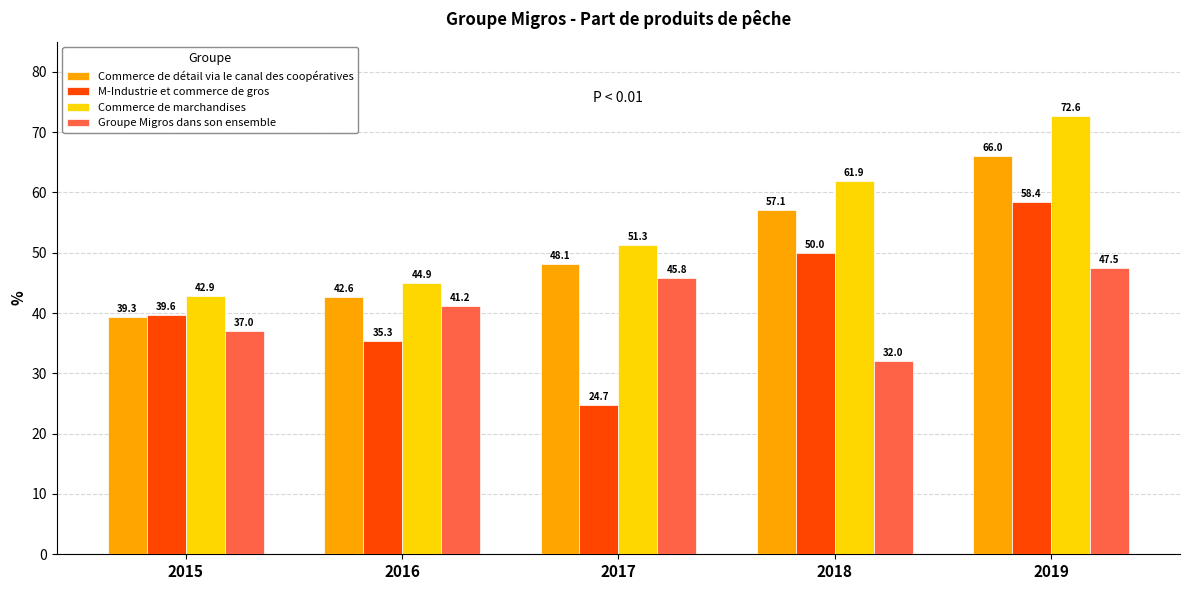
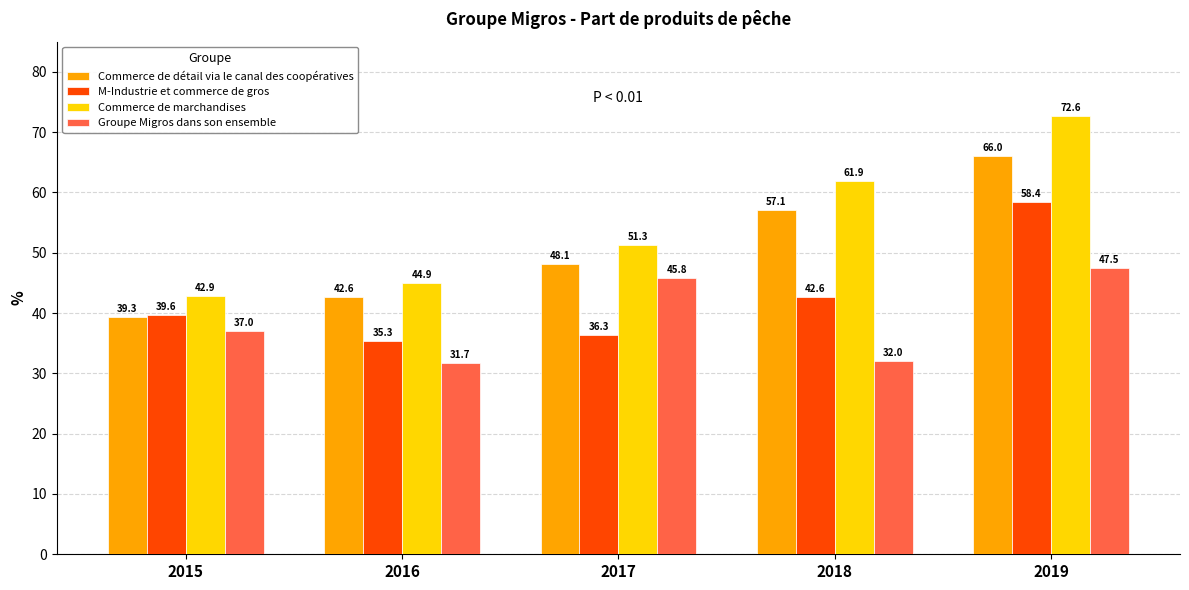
Groupe Migros dans son ensemble, 2016: 41.2 -> 31.7
M-Industrie et commerce de gros, 2017: 24.7 -> 36.3
M-Industrie et commerce de gros, 2018: 50.0 -> 42.6
